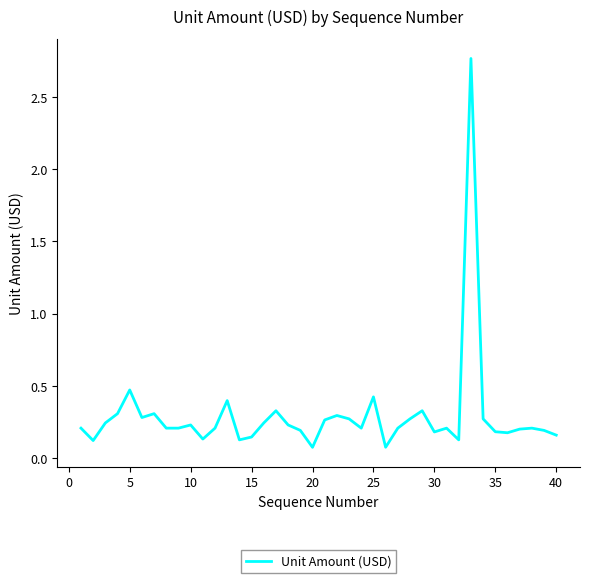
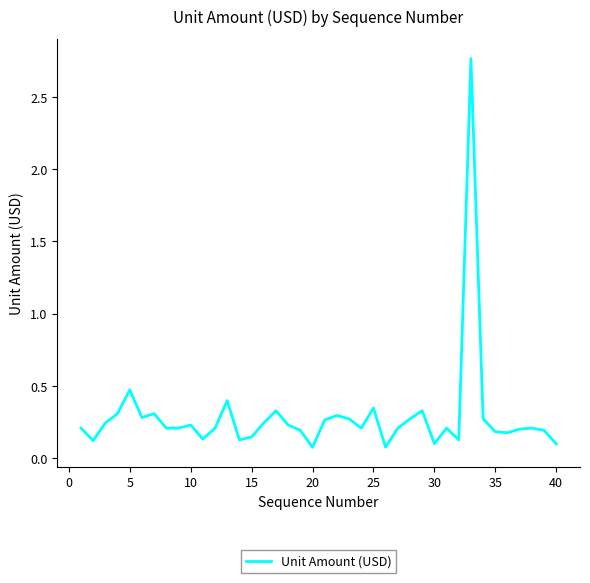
25: 0.42 -> 0.35
30: 0.18 -> 0.10
40: 0.16 -> 0.10
